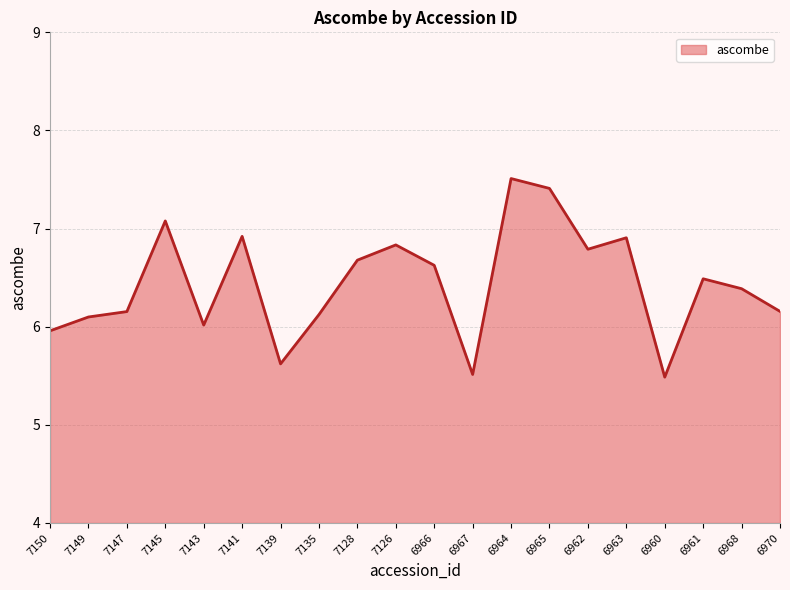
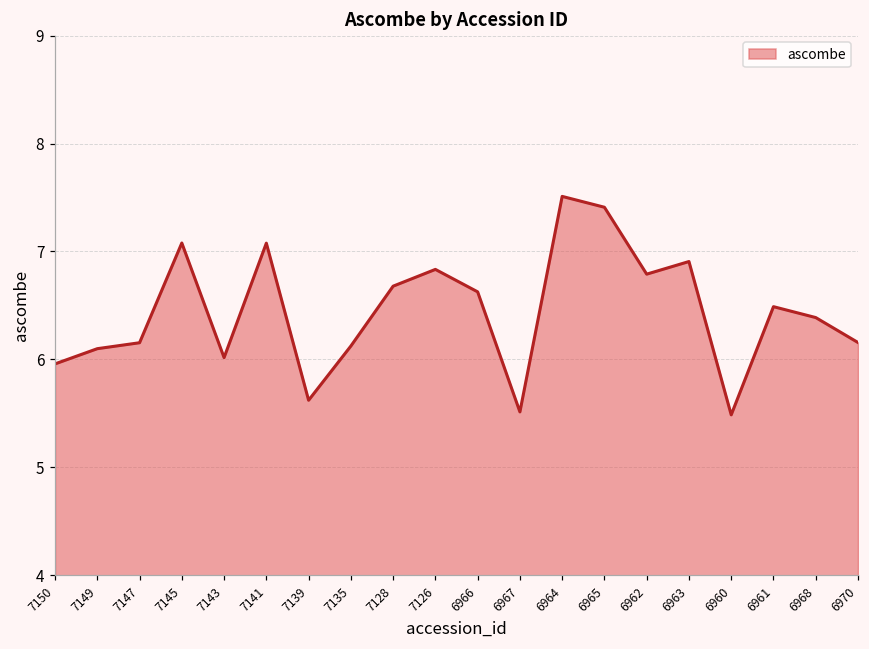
7141: 6.9 -> 7.1
